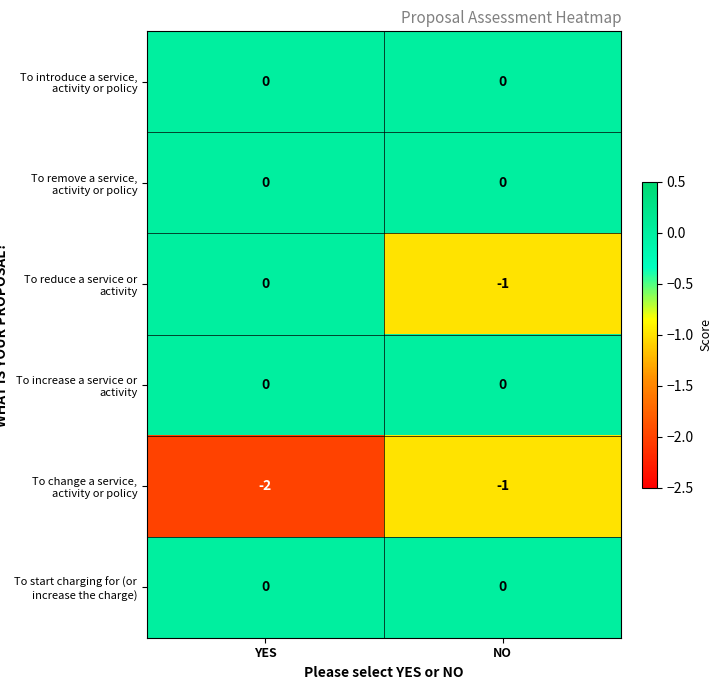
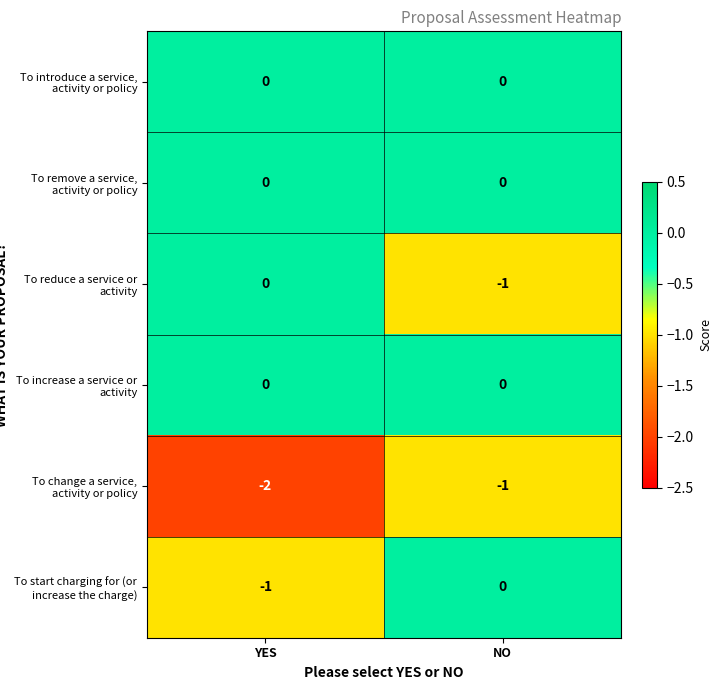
To start charging for (or increase the charge), YES: 0 -> -1
